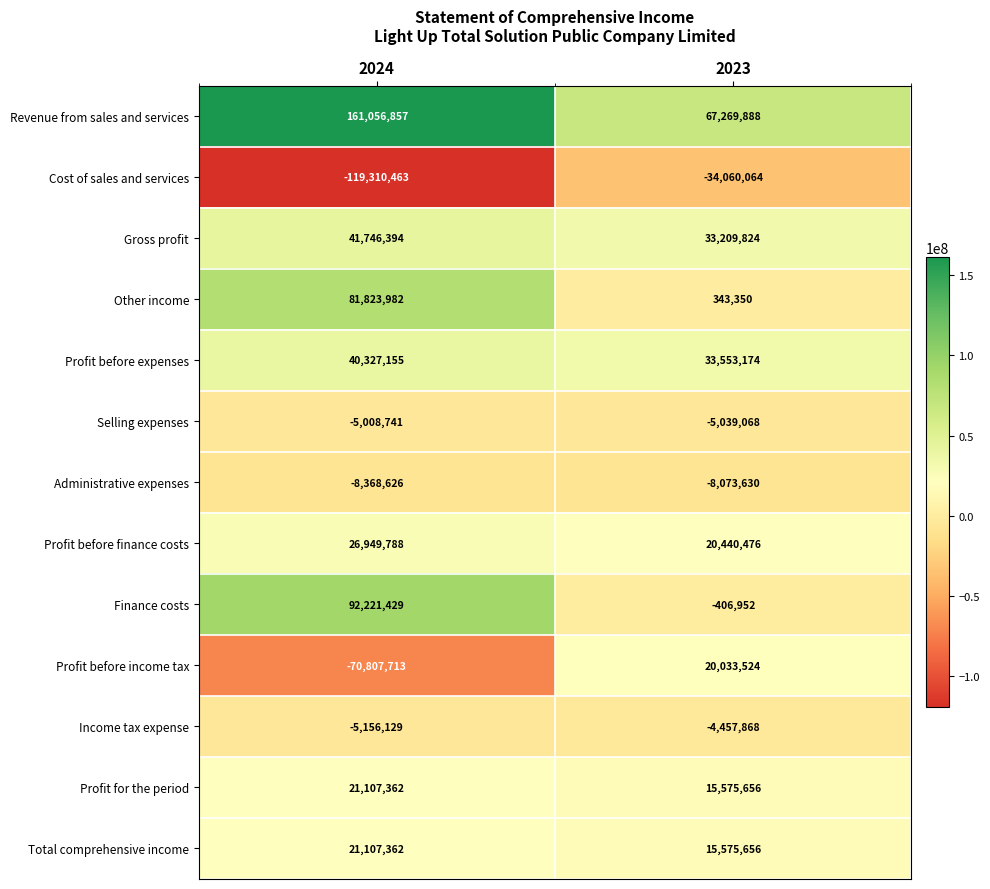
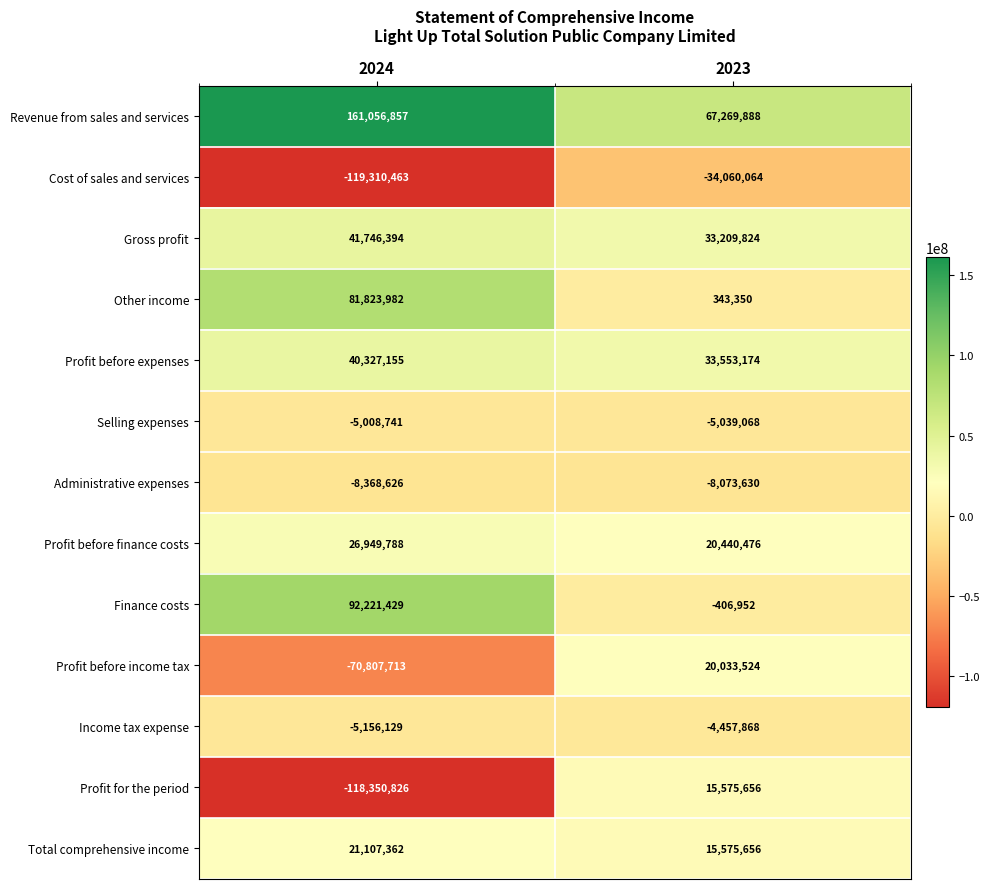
Profit for the period, 2024: 21,107,362 -> -118,350,826
